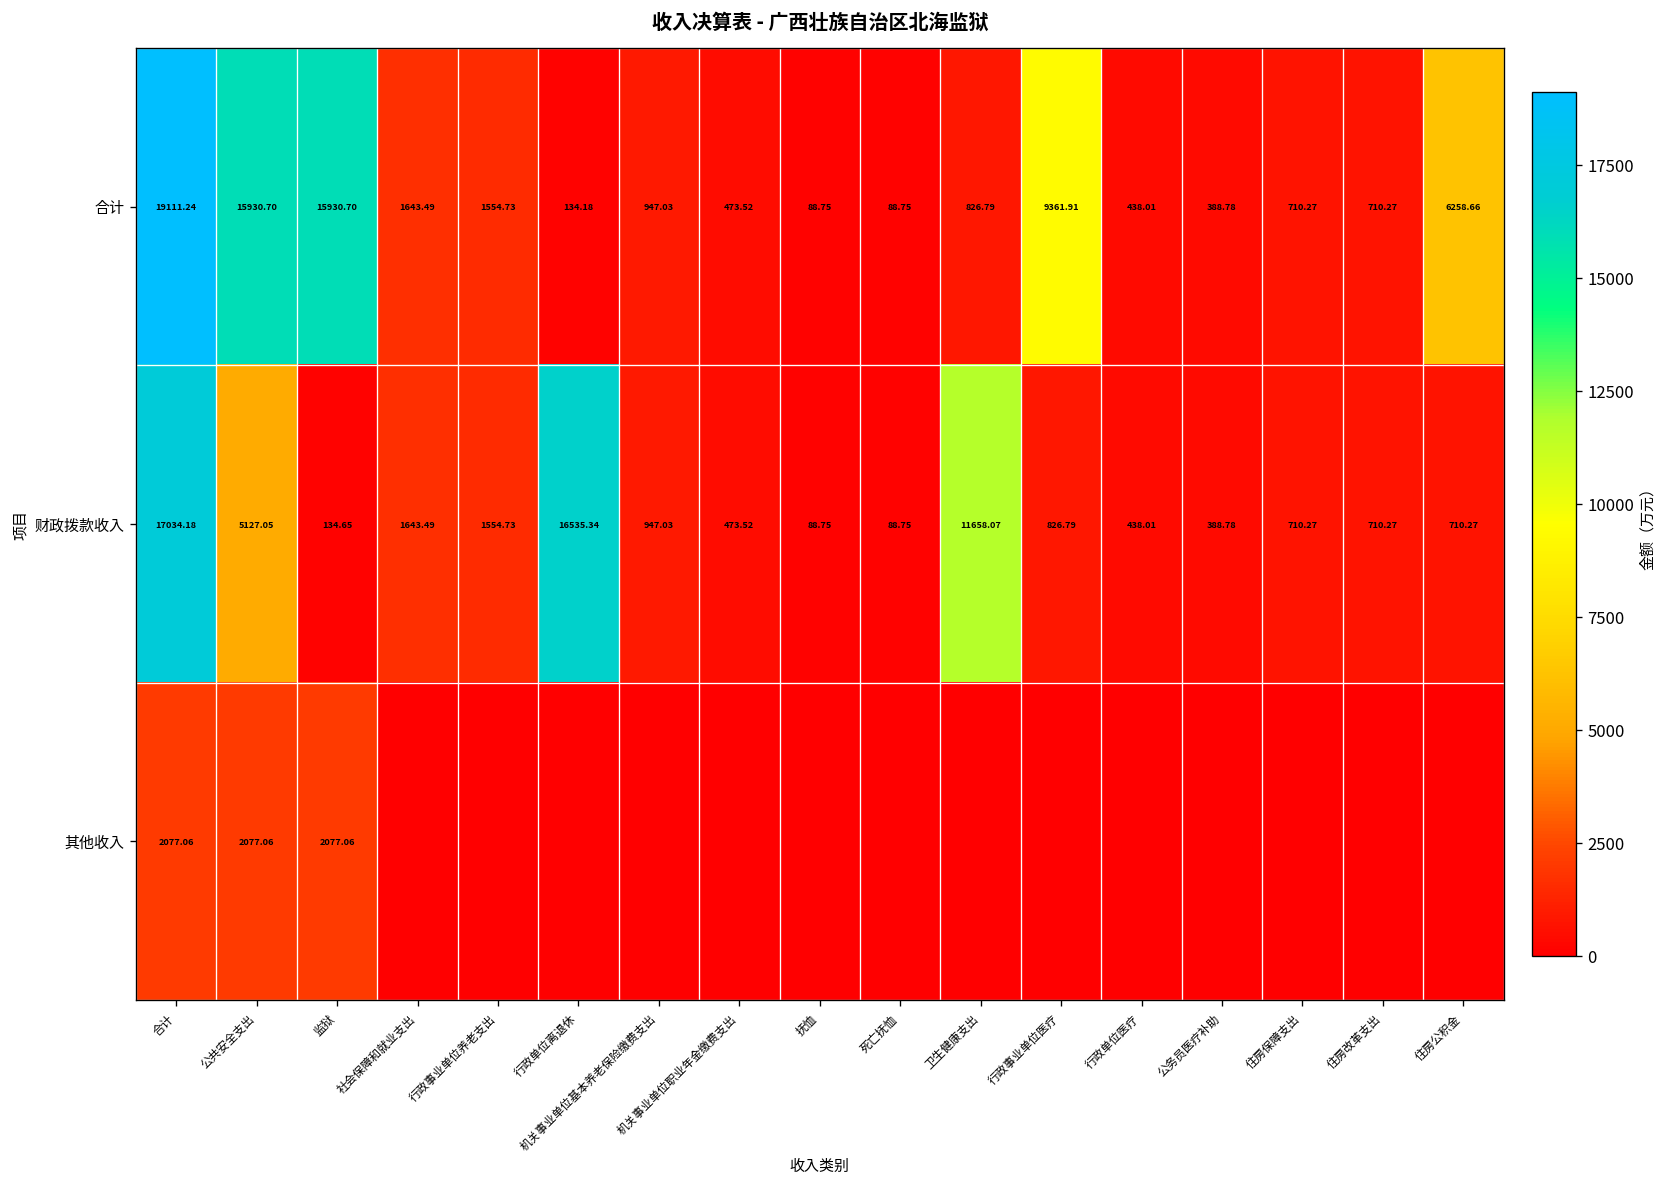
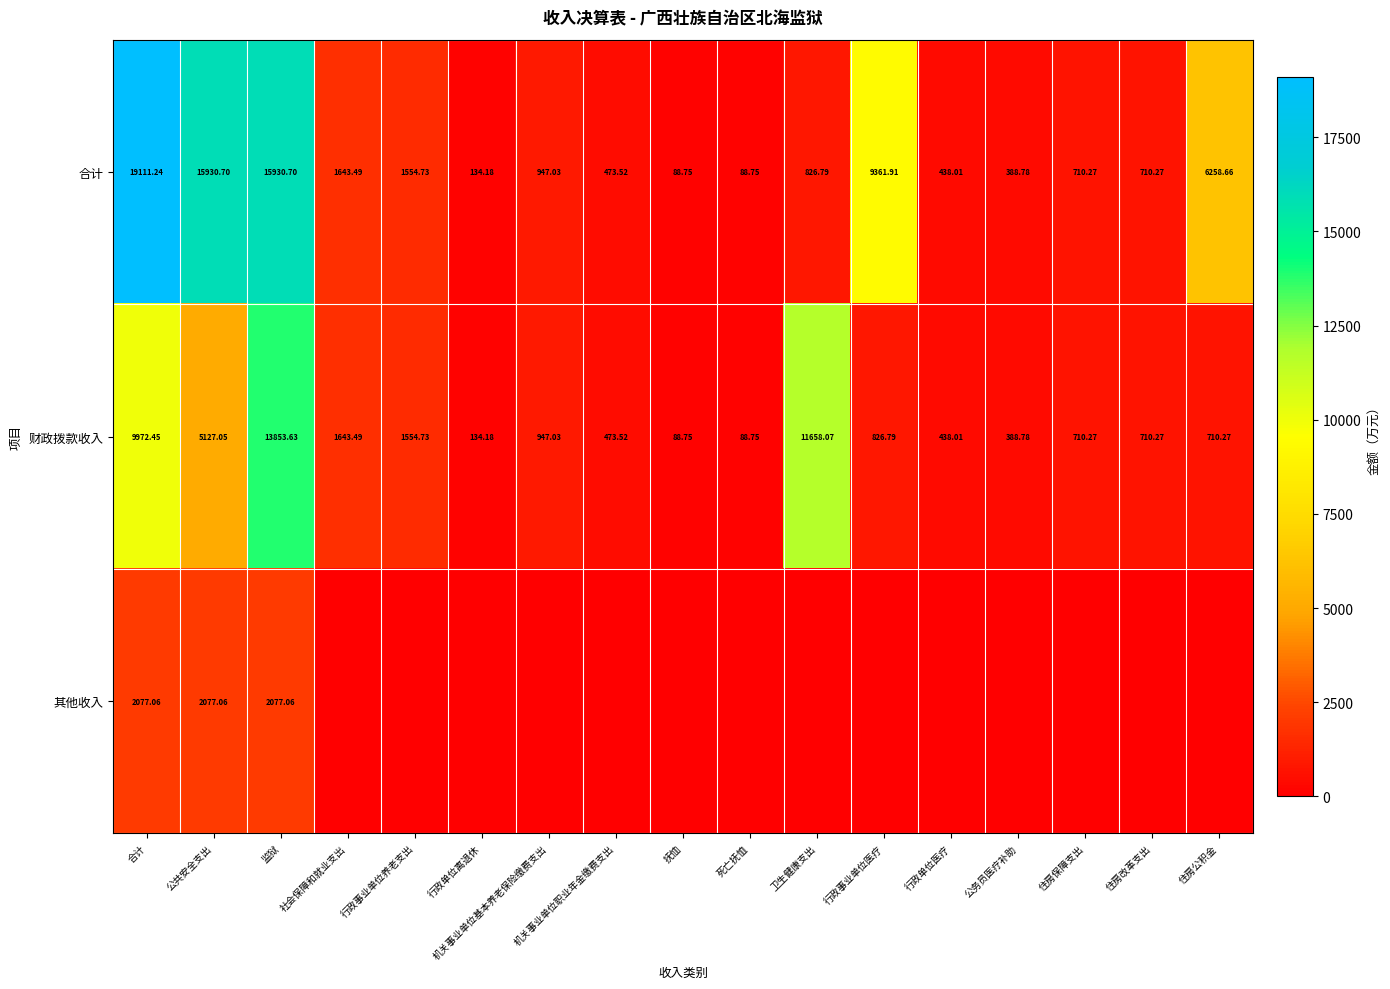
财政拨款收入, 合计: 17034.18 -> 9972.45
财政拨款收入, 监狱: 134.65 -> 13853.63
财政拨款收入, 行政单位离退休: 16535.34 -> 134.18
